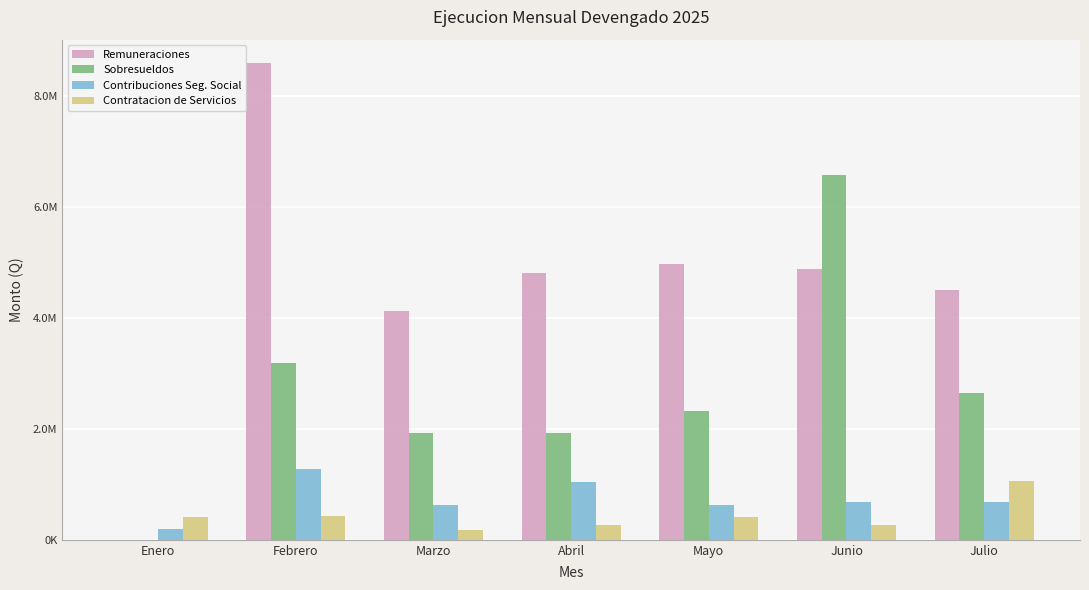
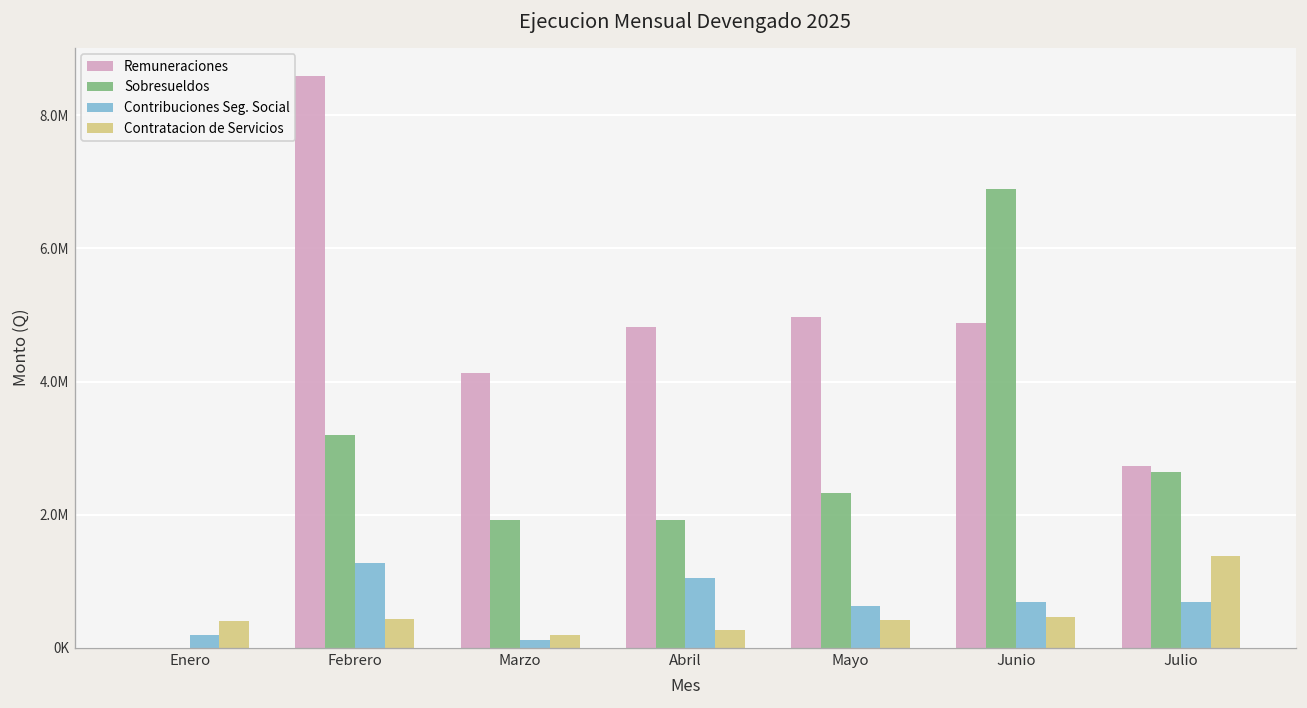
Contribuciones Seg. Social, Marzo: 600000 -> 100000
Sobresueldos, Junio: 6600000 -> 6900000
Contratacion de Servicios, Junio: 300000 -> 500000
Remuneraciones, Julio: 4500000 -> 2700000
Contratacion de Servicios, Julio: 1100000 -> 1400000
